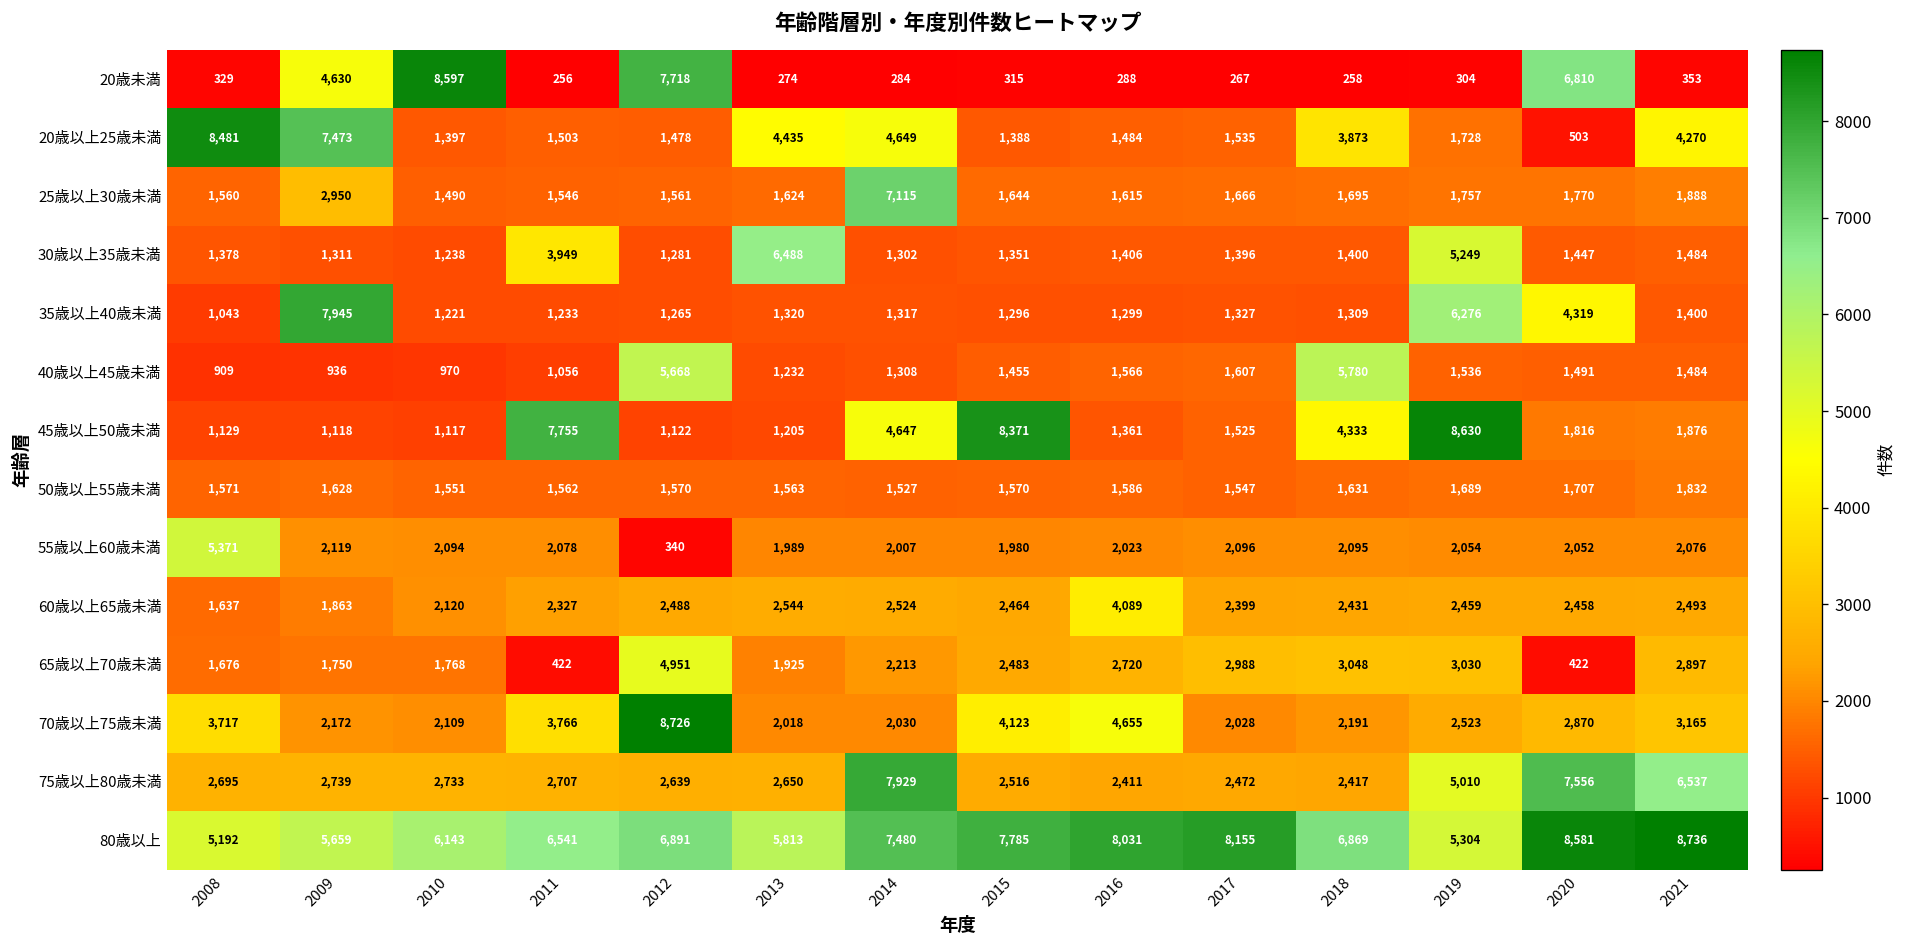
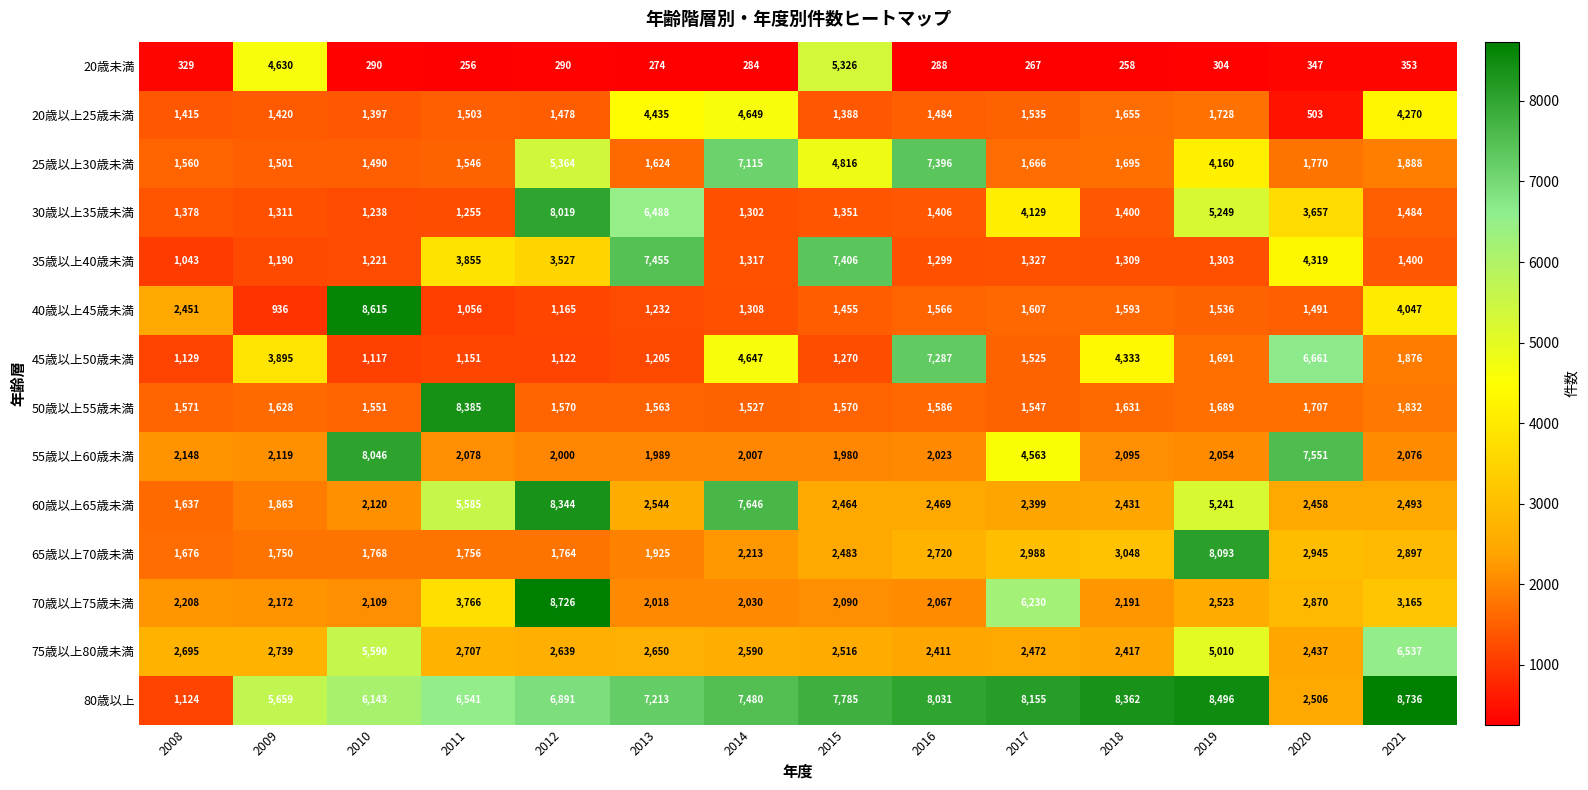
20歳未満, 2010: 8,597 -> 290
20歳未満, 2012: 7,718 -> 290
20歳未満, 2015: 315 -> 5,326
20歳未満, 2020: 6,810 -> 347
20歳以上25歳未満, 2008: 8,481 -> 1,415
20歳以上25歳未満, 2009: 7,473 -> 1,420
20歳以上25歳未満, 2018: 3,873 -> 1,655
25歳以上30歳未満, 2009: 2,950 -> 1,501
25歳以上30歳未満, 2012: 1,561 -> 5,364
25歳以上30歳未満, 2015: 1,644 -> 4,816
25歳以上30歳未満, 2016: 1,615 -> 7,396
25歳以上30歳未満, 2019: 1,757 -> 4,160
30歳以上35歳未満, 2011: 3,949 -> 1,255
30歳以上35歳未満, 2012: 1,281 -> 8,019
30歳以上35歳未満, 2017: 1,396 -> 4,129
30歳以上35歳未満, 2020: 1,447 -> 3,657
35歳以上40歳未満, 2009: 7,945 -> 1,190
35歳以上40歳未満, 2011: 1,233 -> 3,855
35歳以上40歳未満, 2012: 1,265 -> 3,527
35歳以上40歳未満, 2013: 1,320 -> 7,455
35歳以上40歳未満, 2015: 1,296 -> 7,406
35歳以上40歳未満, 2019: 6,276 -> 1,303
40歳以上45歳未満, 2008: 909 -> 2,451
40歳以上45歳未満, 2010: 970 -> 8,615
40歳以上45歳未満, 2012: 5,668 -> 1,165
40歳以上45歳未満, 2018: 5,780 -> 1,593
40歳以上45歳未満, 2021: 1,484 -> 4,047
45歳以上50歳未満, 2009: 1,118 -> 3,895
45歳以上50歳未満, 2011: 7,755 -> 1,151
45歳以上50歳未満, 2015: 8,371 -> 1,270
45歳以上50歳未満, 2016: 1,361 -> 7,287
45歳以上50歳未満, 2019: 8,630 -> 1,691
45歳以上50歳未満, 2020: 1,816 -> 6,661
50歳以上55歳未満, 2011: 1,562 -> 8,385
55歳以上60歳未満, 2008: 5,371 -> 2,148
55歳以上60歳未満, 2010: 2,094 -> 8,046
55歳以上60歳未満, 2012: 340 -> 2,000
55歳以上60歳未満, 2017: 2,096 -> 4,563
55歳以上60歳未満, 2020: 2,052 -> 7,551
60歳以上65歳未満, 2011: 2,327 -> 5,585
60歳以上65歳未満, 2012: 2,488 -> 8,344
60歳以上65歳未満, 2014: 2,524 -> 7,646
60歳以上65歳未満, 2016: 4,089 -> 2,469
60歳以上65歳未満, 2019: 2,459 -> 5,241
65歳以上70歳未満, 2011: 422 -> 1,756
65歳以上70歳未満, 2012: 4,951 -> 1,764
65歳以上70歳未満, 2019: 3,030 -> 8,093
65歳以上70歳未満, 2020: 422 -> 2,945
70歳以上75歳未満, 2008: 3,717 -> 2,208
70歳以上75歳未満, 2015: 4,123 -> 2,090
70歳以上75歳未満, 2016: 4,655 -> 2,067
70歳以上75歳未満, 2017: 2,028 -> 6,230
75歳以上80歳未満, 2010: 2,733 -> 5,590
75歳以上80歳未満, 2014: 7,929 -> 2,590
75歳以上80歳未満, 2020: 7,556 -> 2,437
80歳以上, 2008: 5,192 -> 1,124
80歳以上, 2013: 5,813 -> 7,213
80歳以上, 2018: 6,869 -> 8,362
80歳以上, 2019: 5,304 -> 8,496
80歳以上, 2020: 8,581 -> 2,506
